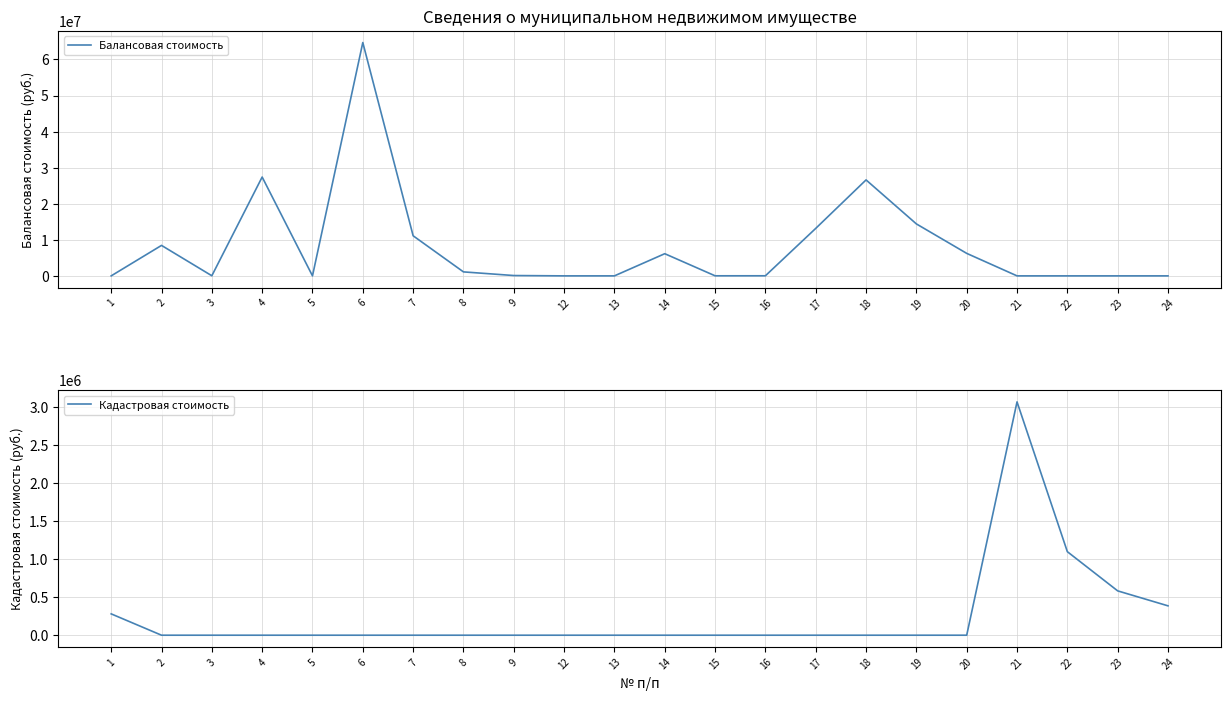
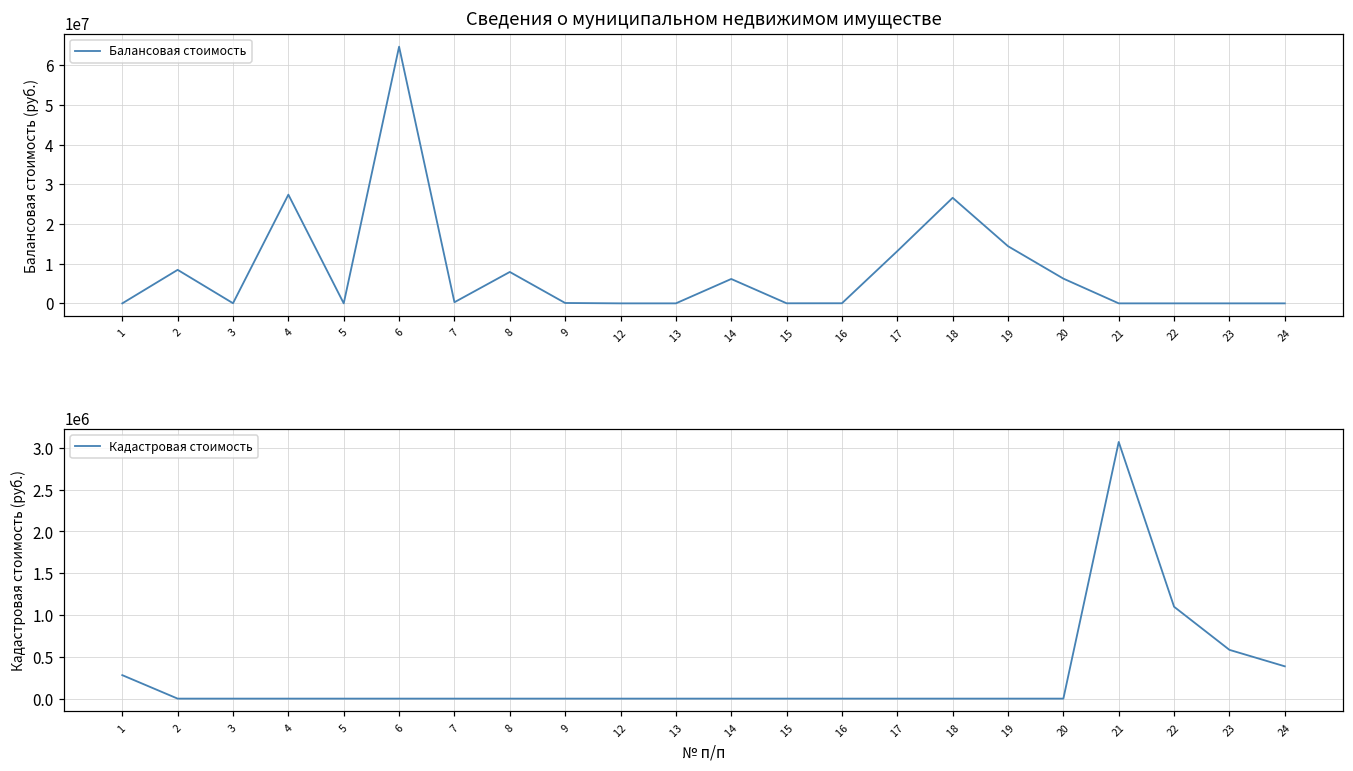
Сведения о муниципальном недвижимом имуществе, 7: 11000000 -> 0
Сведения о муниципальном недвижимом имуществе, 8: 1000000 -> 8000000
